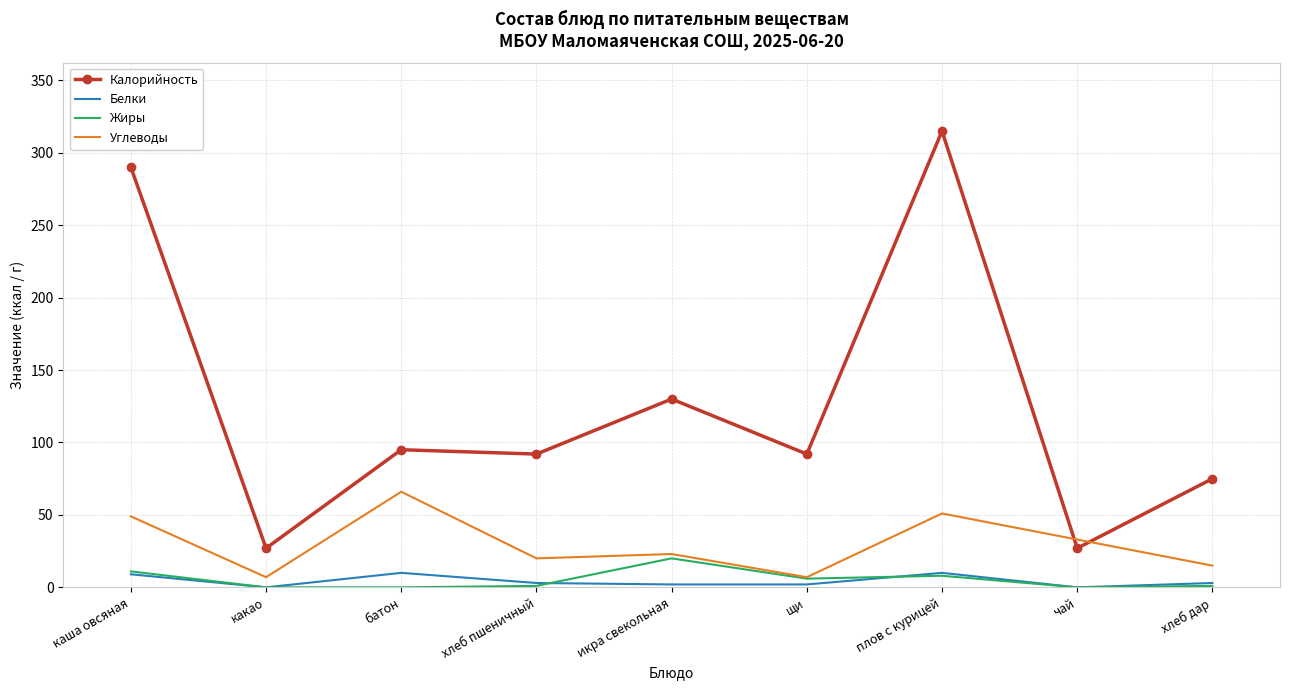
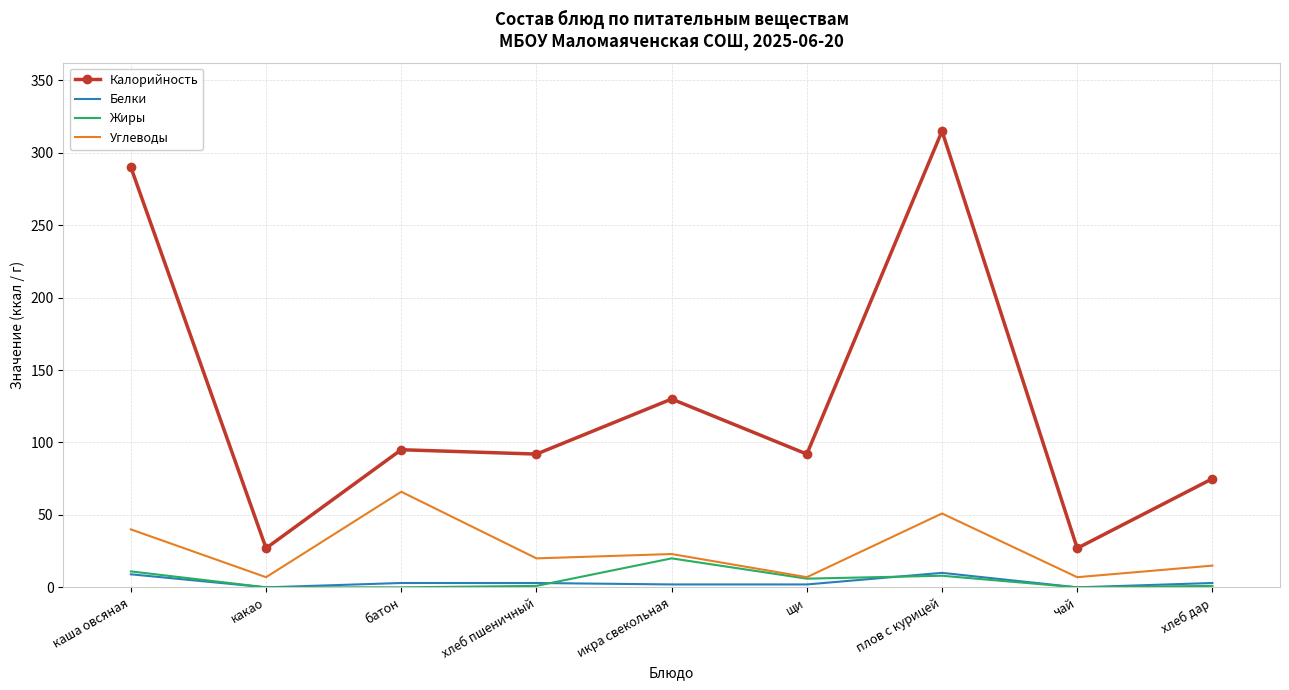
Углеводы, каша овсяная: 49 -> 40
Белки, батон: 10 -> 3
Углеводы, чай: 33 -> 7
